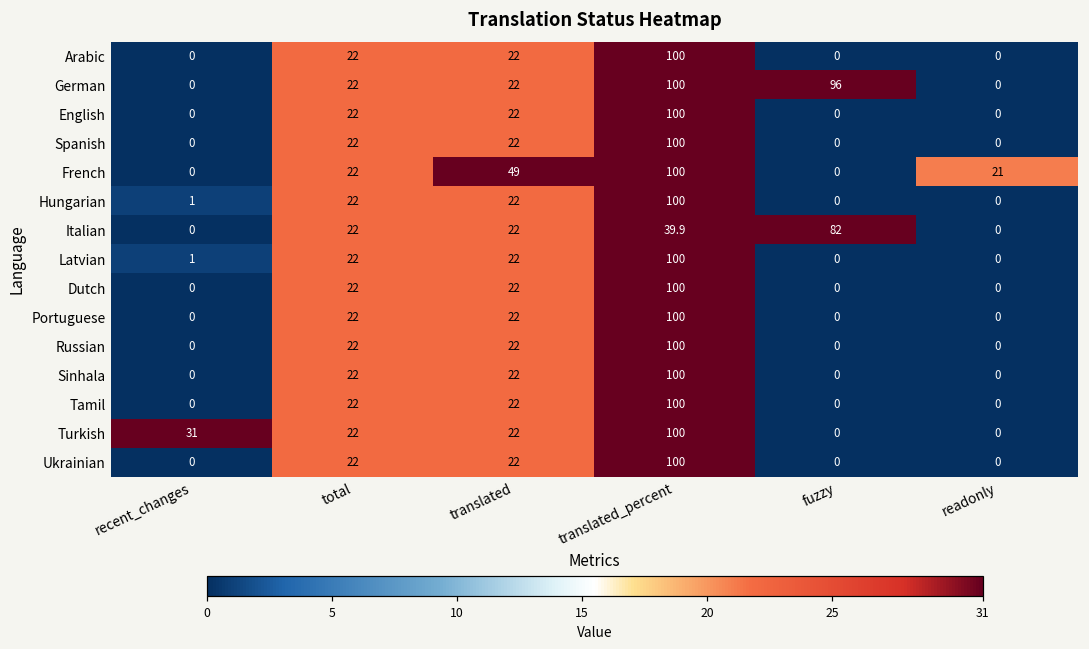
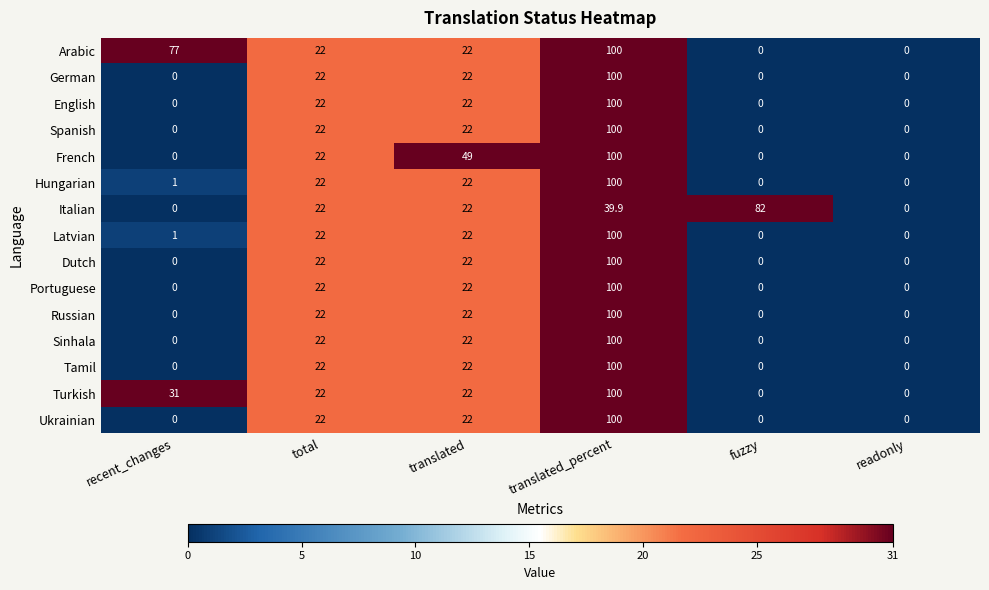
Arabic, recent_changes: 0 -> 77
German, fuzzy: 96 -> 0
French, readonly: 21 -> 0
